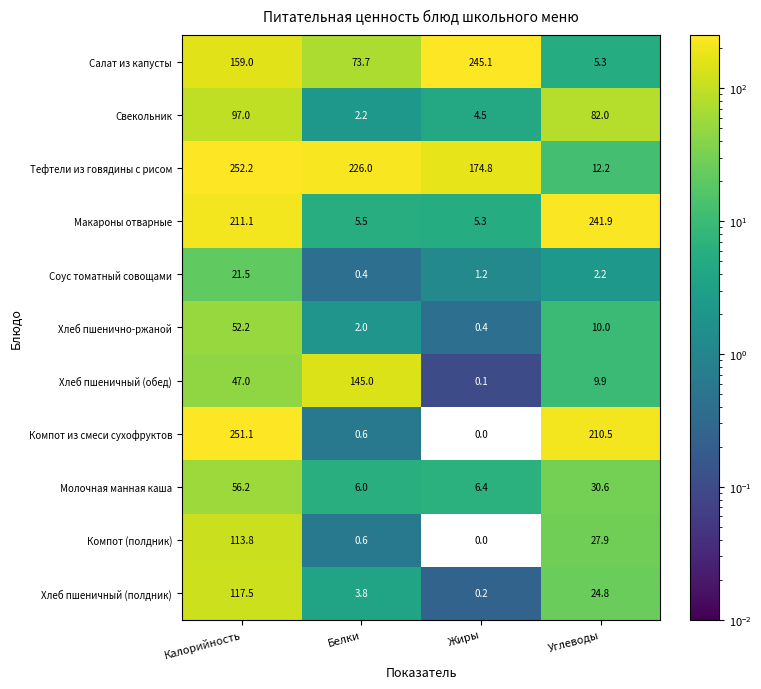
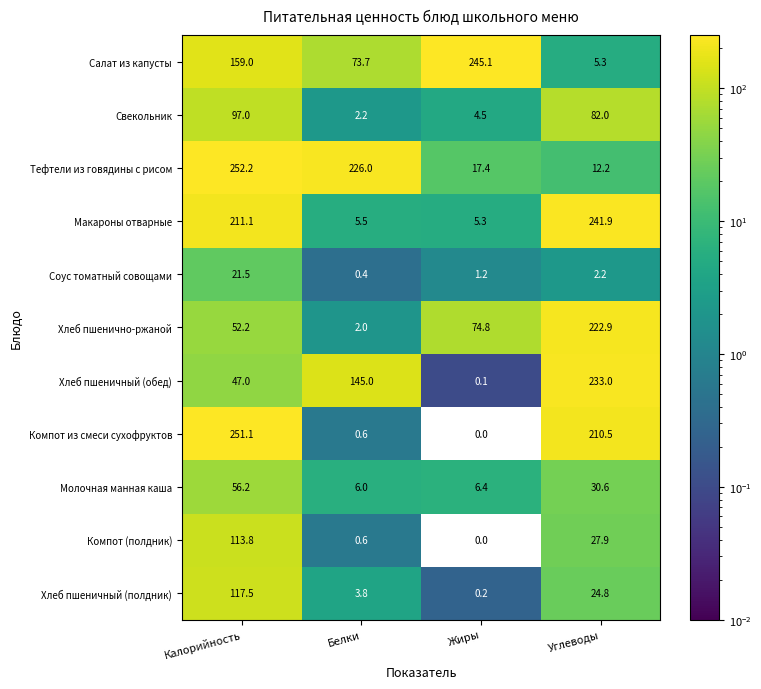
Тефтели из говядины с рисом, Жиры: 174.8 -> 17.4
Хлеб пшенично-ржаной, Жиры: 0.4 -> 74.8
Хлеб пшенично-ржаной, Углеводы: 10.0 -> 222.9
Хлеб пшеничный (обед), Углеводы: 9.9 -> 233.0
